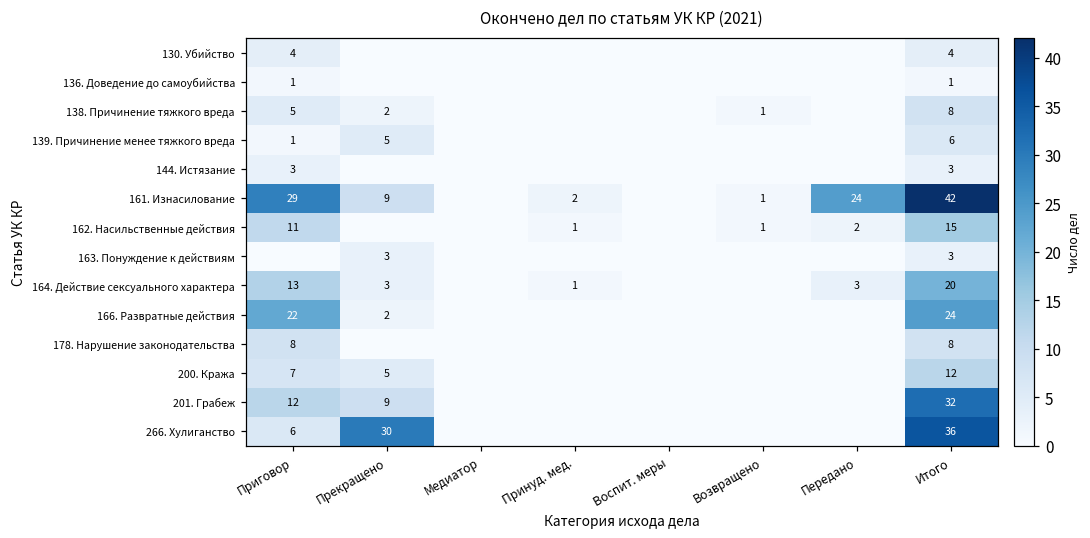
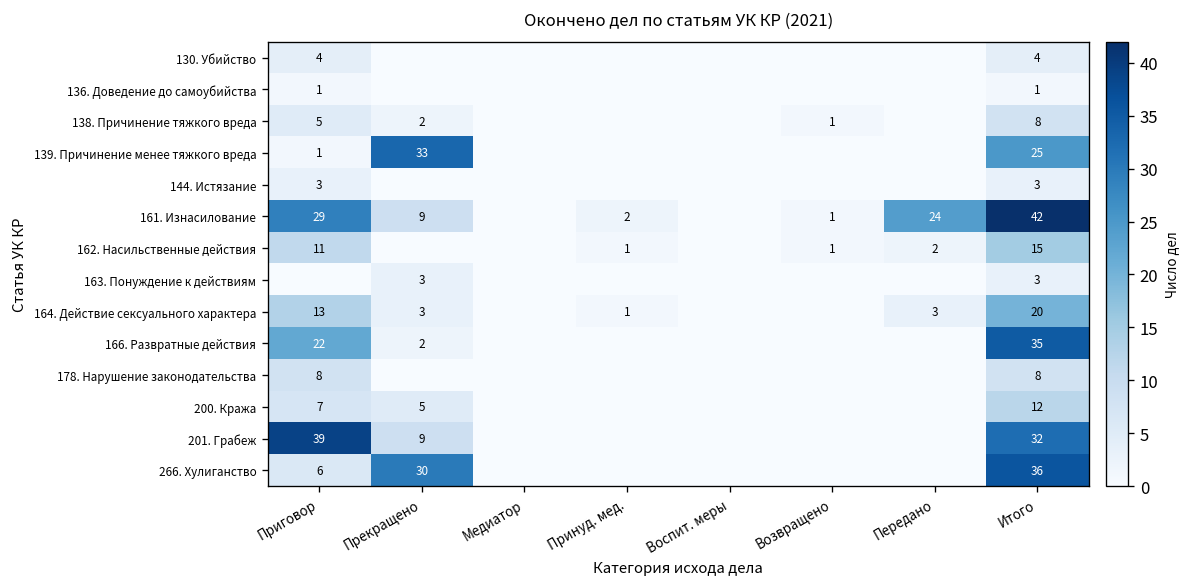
139. Причинение менее тяжкого вреда, Прекращено: 5 -> 33
139. Причинение менее тяжкого вреда, Итого: 6 -> 25
166. Развратные действия, Итого: 24 -> 35
201. Грабеж, Приговор: 12 -> 39
